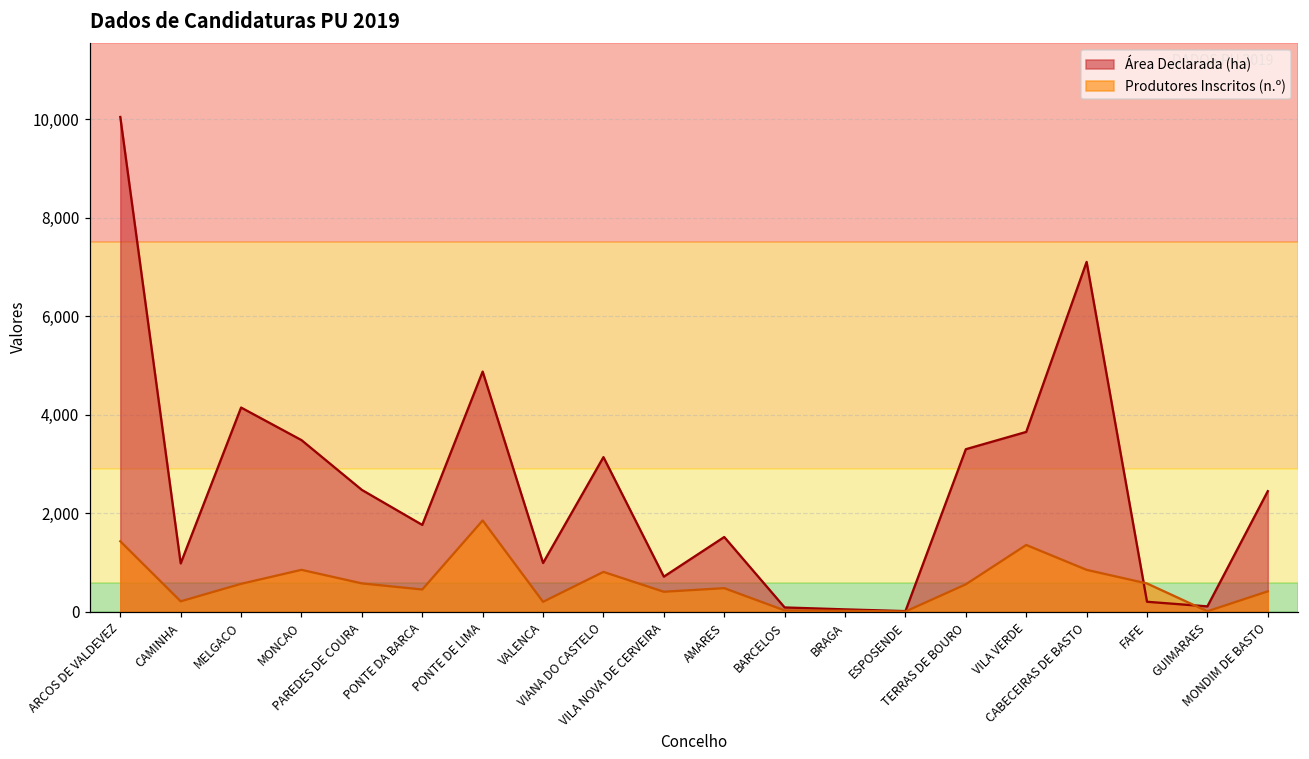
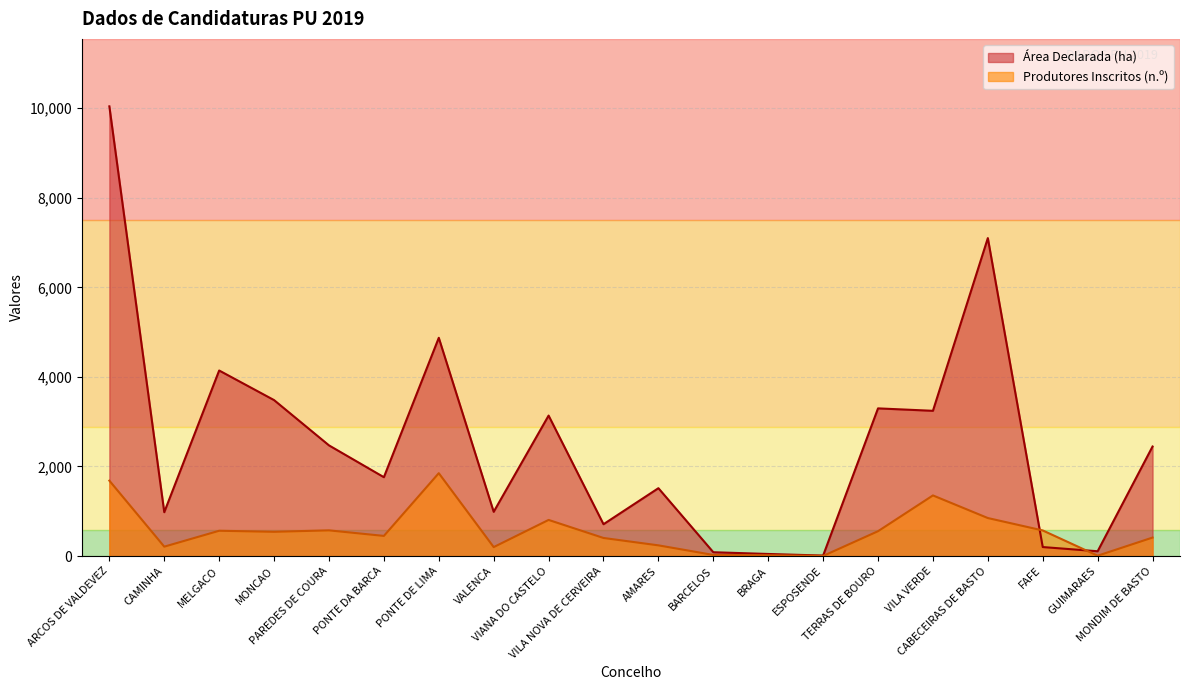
Produtores Inscritos (n.º), ARCOS DE VALDEVEZ: 1,400 -> 1,700
Produtores Inscritos (n.º), MONCAO: 800 -> 500
Produtores Inscritos (n.º), AMARES: 500 -> 200
Área Declarada (ha), VILA VERDE: 3,600 -> 3,200
